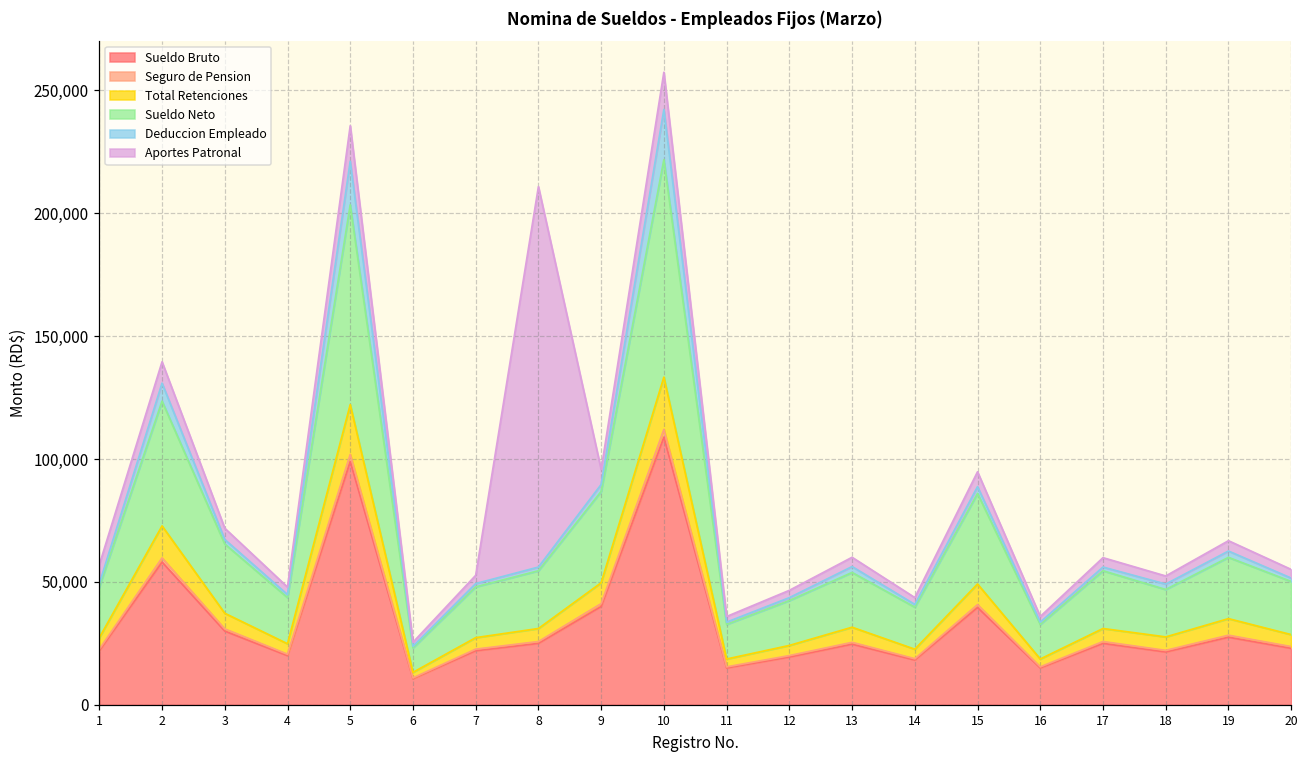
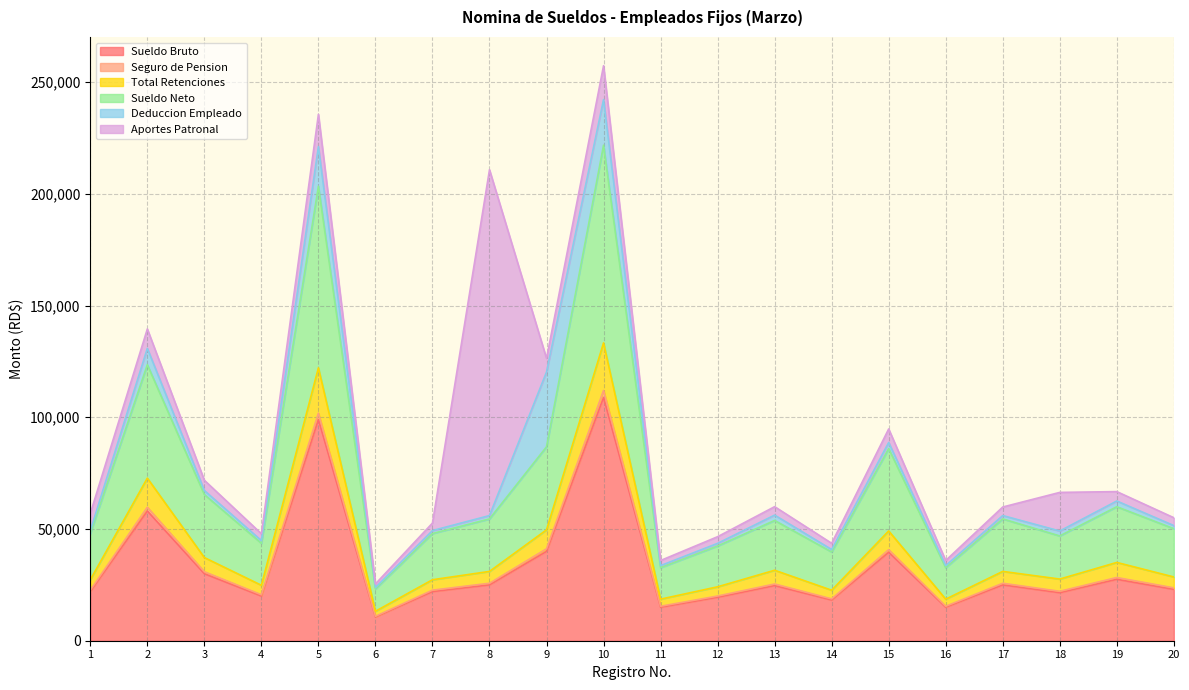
Deduccion Empleado, 9: 3,000 -> 33,000
Aportes Patronal, 18: 3,000 -> 17,000
